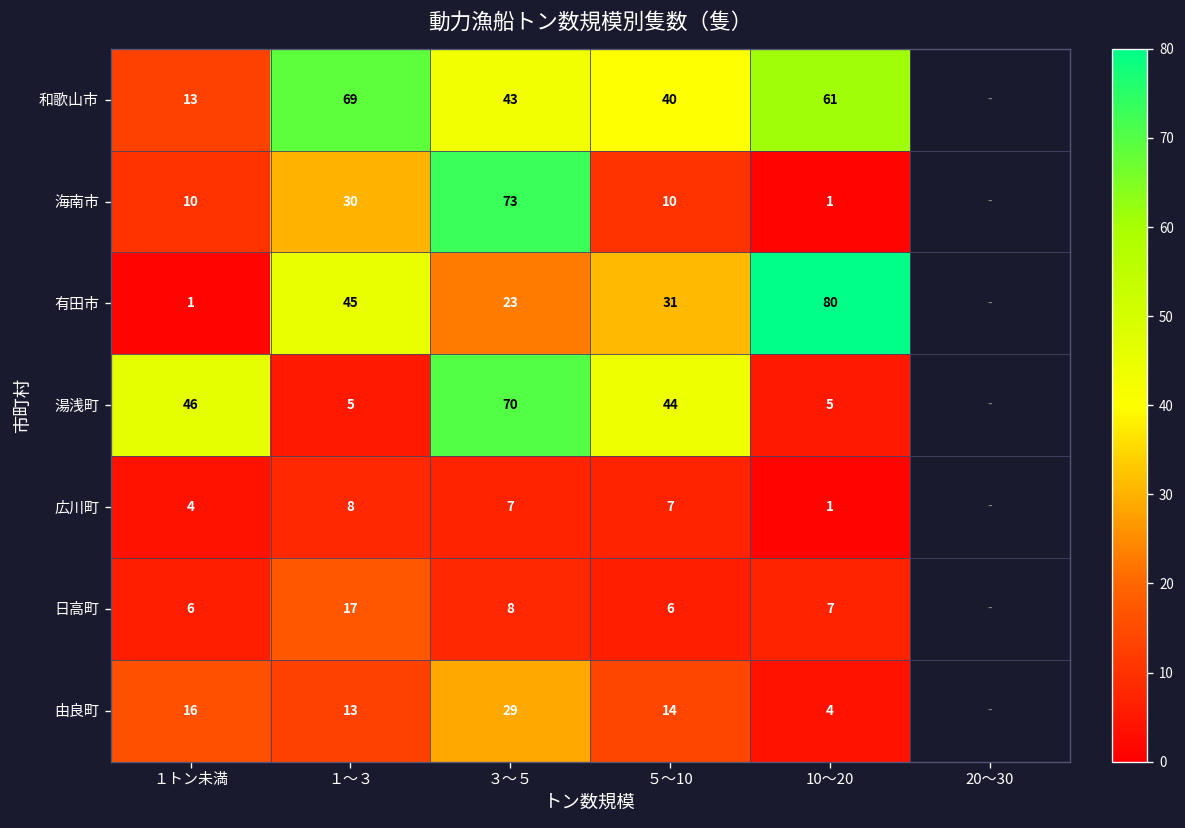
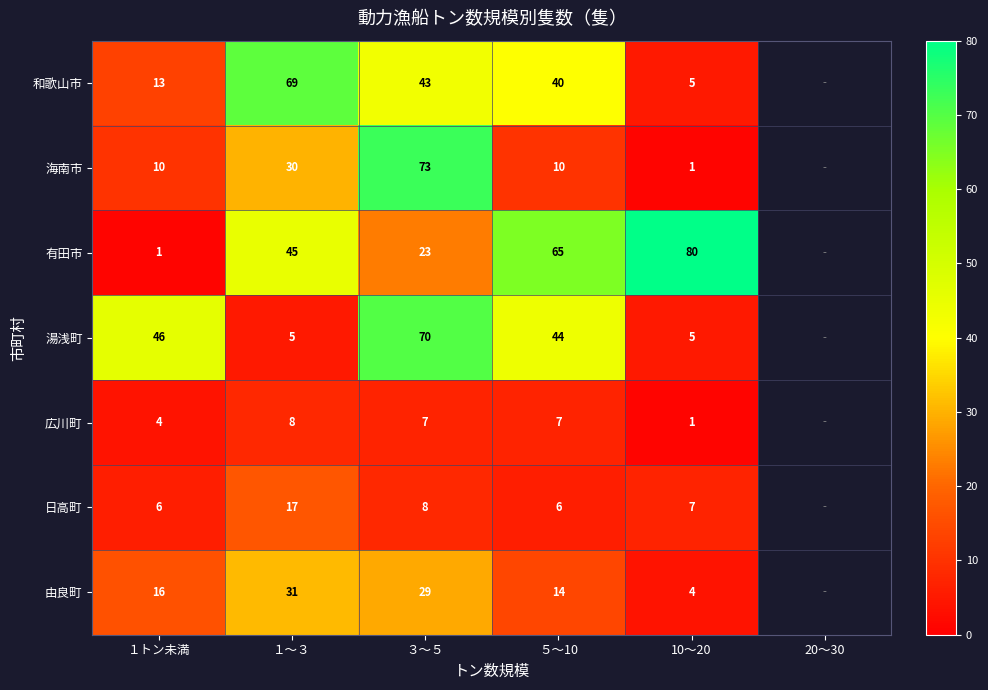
和歌山市, 10～20: 61 -> 5
有田市, ５～10: 31 -> 65
由良町, １～３: 13 -> 31
